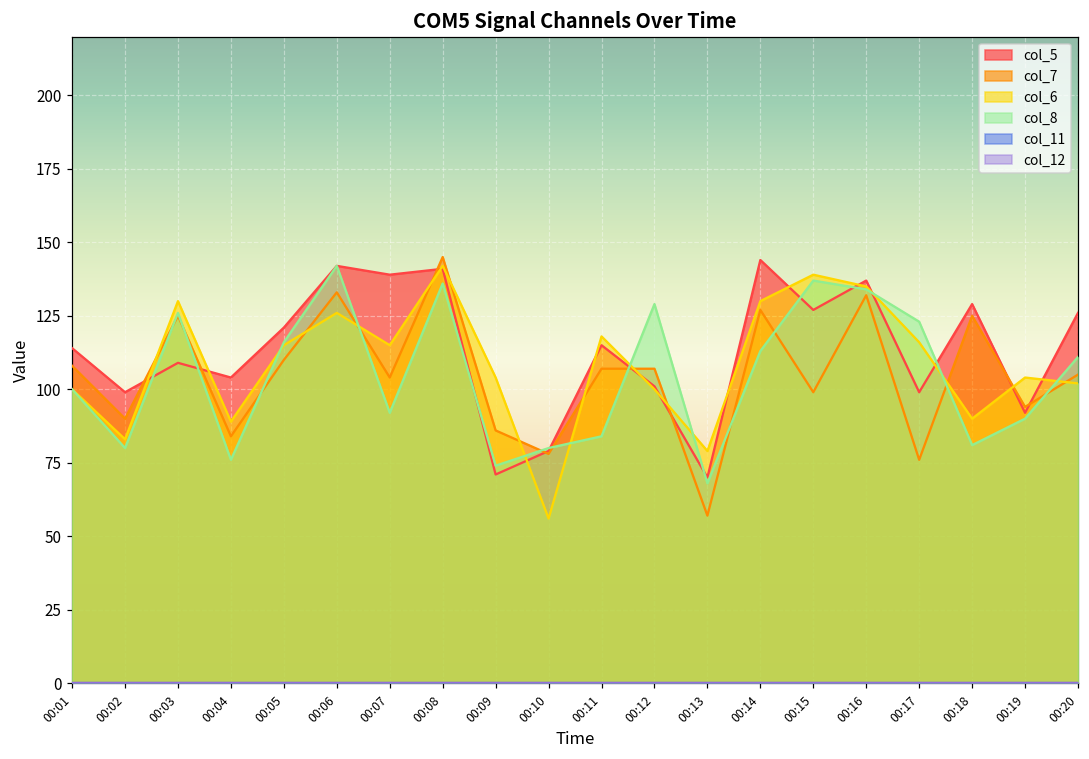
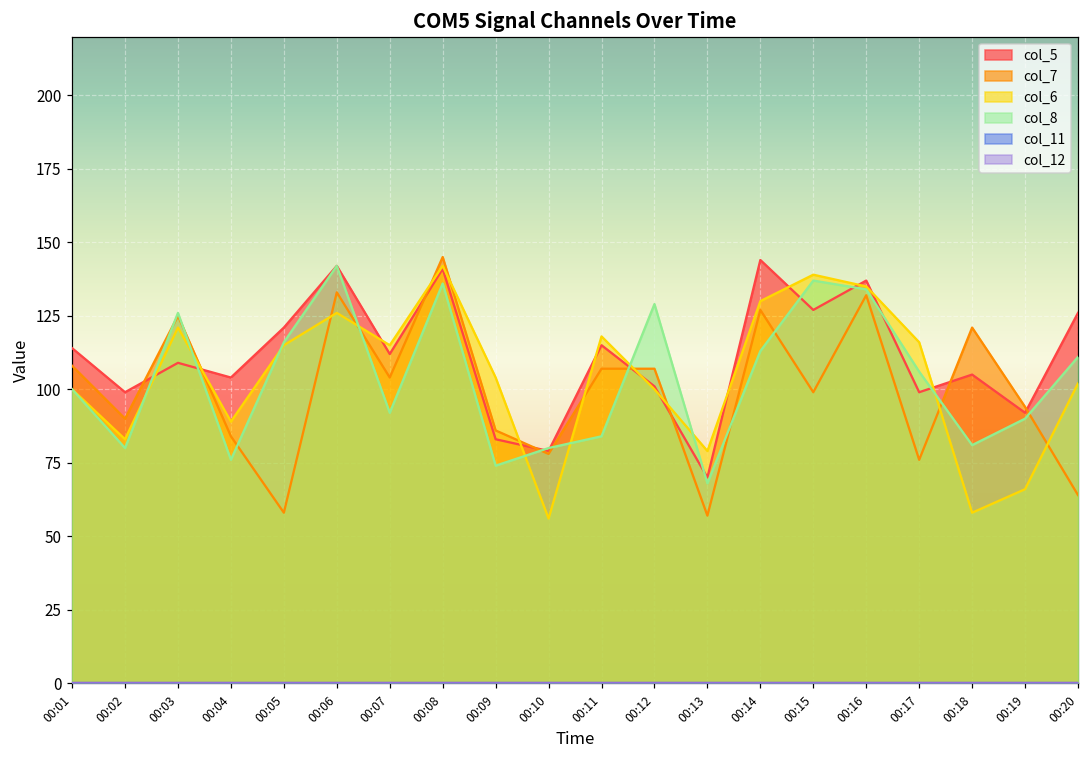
col_6, 00:03: 130 -> 121
col_7, 00:05: 110 -> 58
col_5, 00:07: 139 -> 112
col_5, 00:09: 71 -> 83
col_8, 00:17: 123 -> 106
col_5, 00:18: 129 -> 105
col_7, 00:18: 125 -> 121
col_6, 00:18: 90 -> 58
col_6, 00:19: 104 -> 66
col_7, 00:20: 105 -> 64
